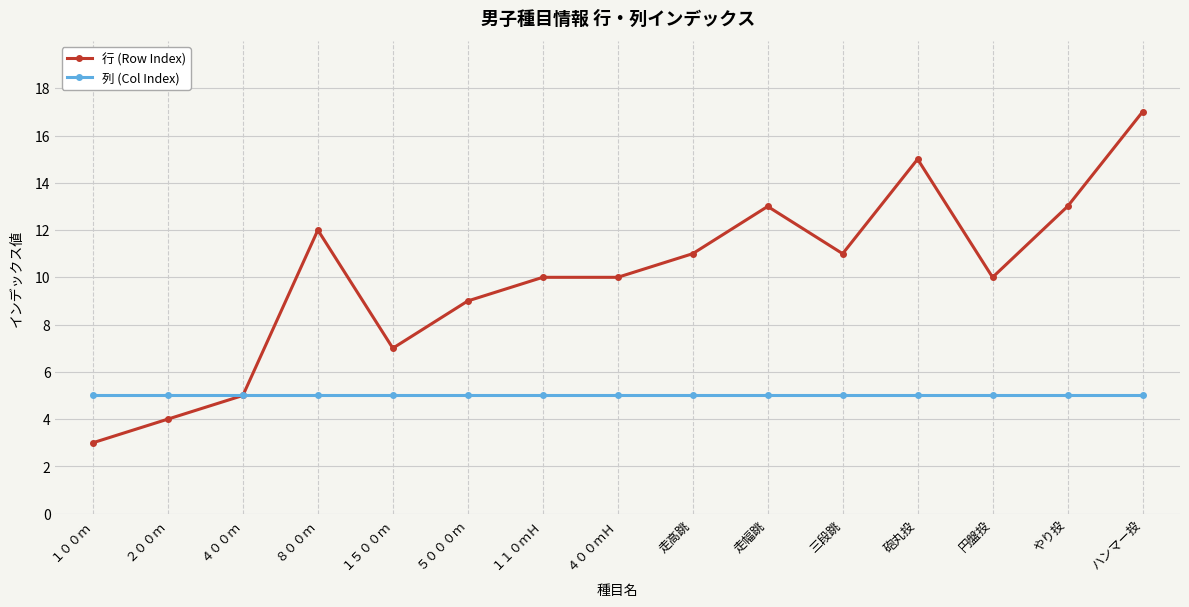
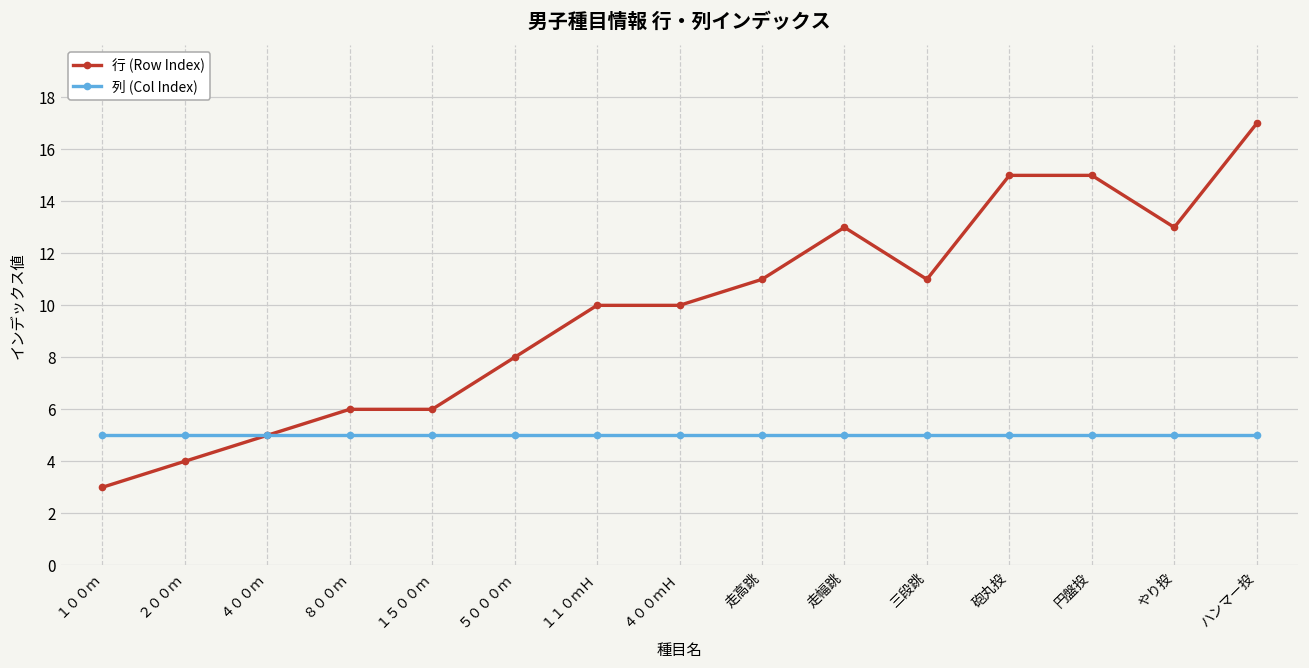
行 (Row Index), ８００ｍ: 12 -> 6
行 (Row Index), １５００ｍ: 7 -> 6
行 (Row Index), ５０００ｍ: 9 -> 8
行 (Row Index), 円盤投: 10 -> 15
